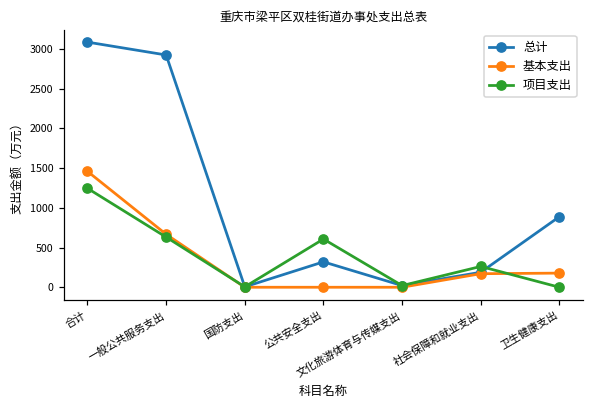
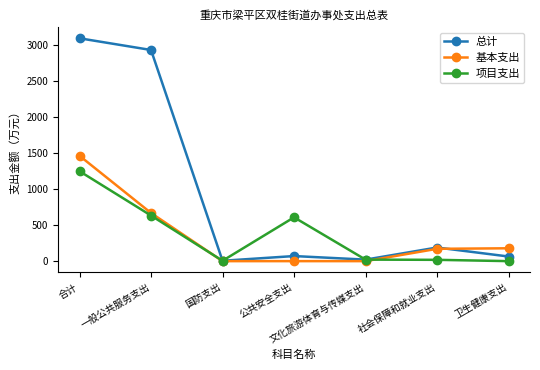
总计, 公共安全支出: 300 -> 100
项目支出, 社会保障和就业支出: 300 -> 0
总计, 卫生健康支出: 900 -> 100
